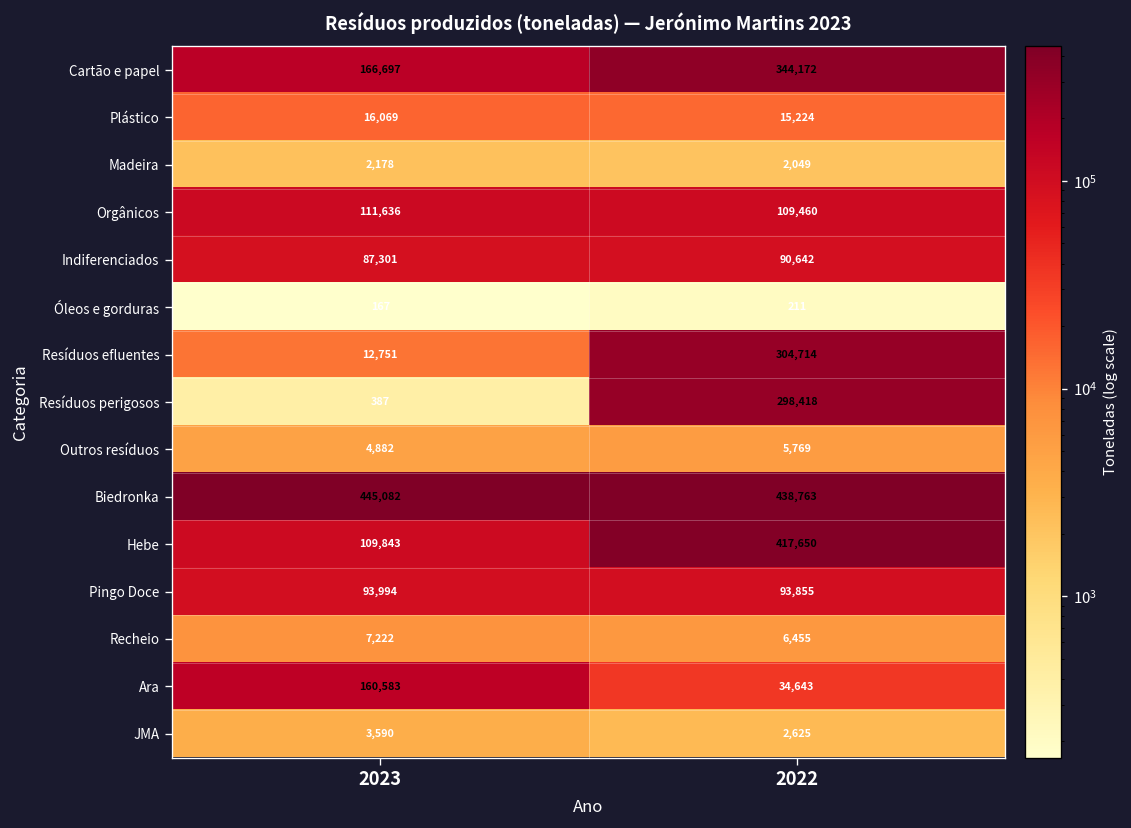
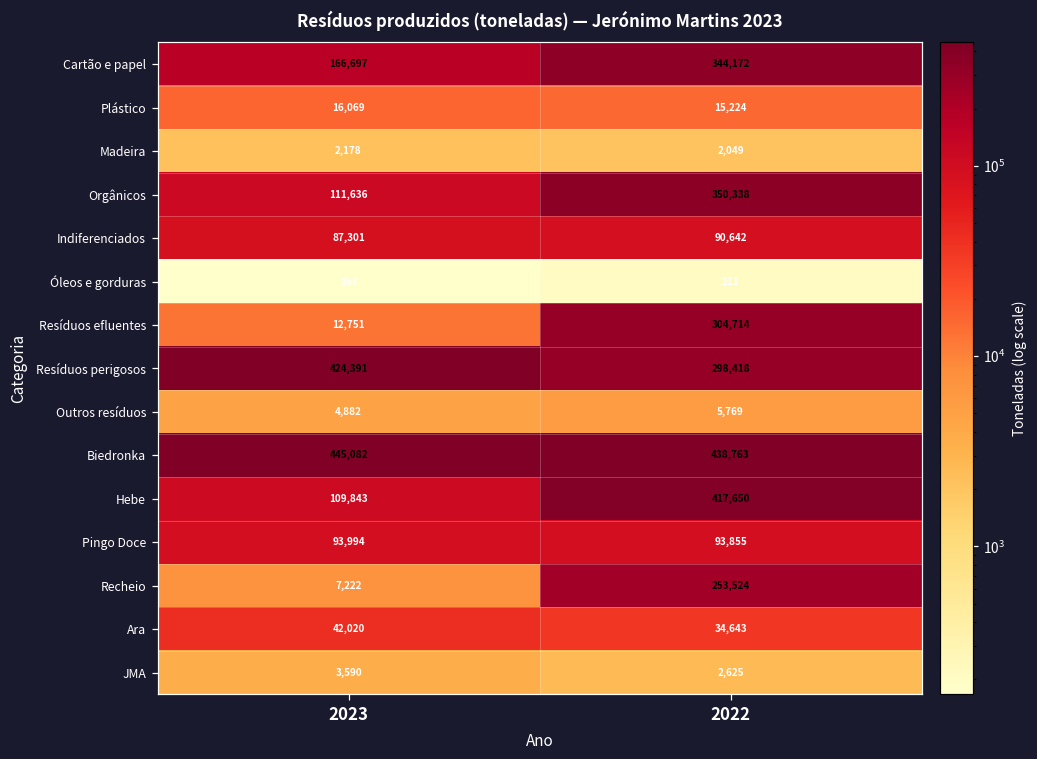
Orgânicos, 2022: 109,460 -> 350,338
Resíduos perigosos, 2023: 387 -> 424,391
Recheio, 2022: 6,455 -> 253,524
Ara, 2023: 160,583 -> 42,020
